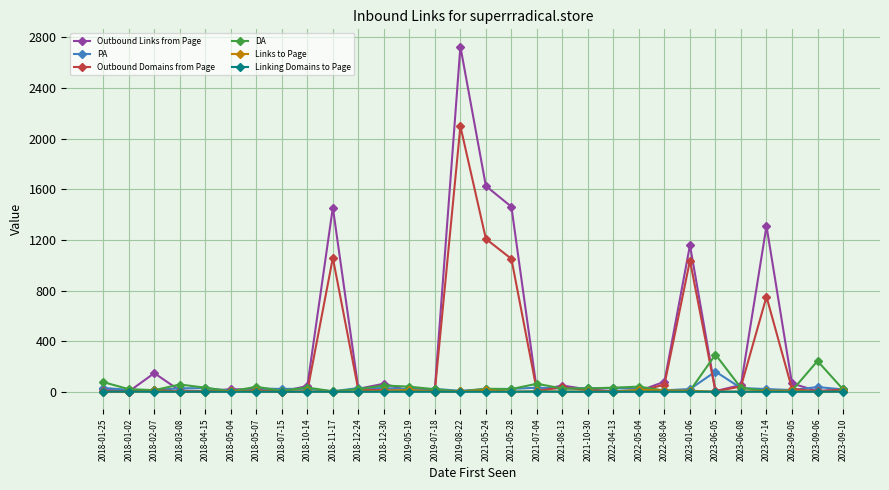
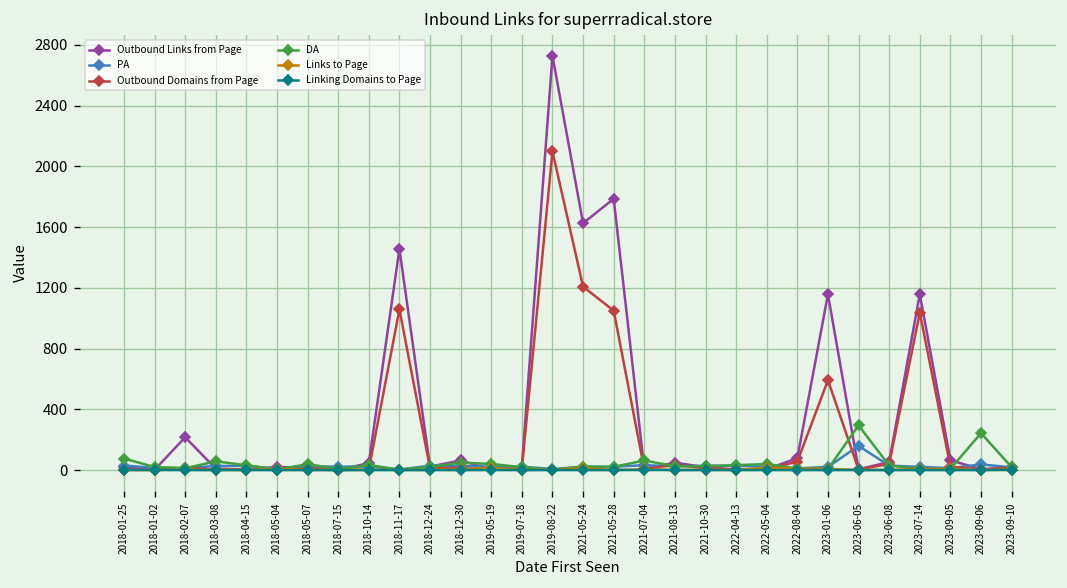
Outbound Links from Page, 2018-02-07: 150 -> 220
Outbound Links from Page, 2021-05-28: 1460 -> 1790
Outbound Domains from Page, 2023-01-06: 1040 -> 590
Outbound Links from Page, 2023-07-14: 1310 -> 1160
Outbound Domains from Page, 2023-07-14: 750 -> 1040
